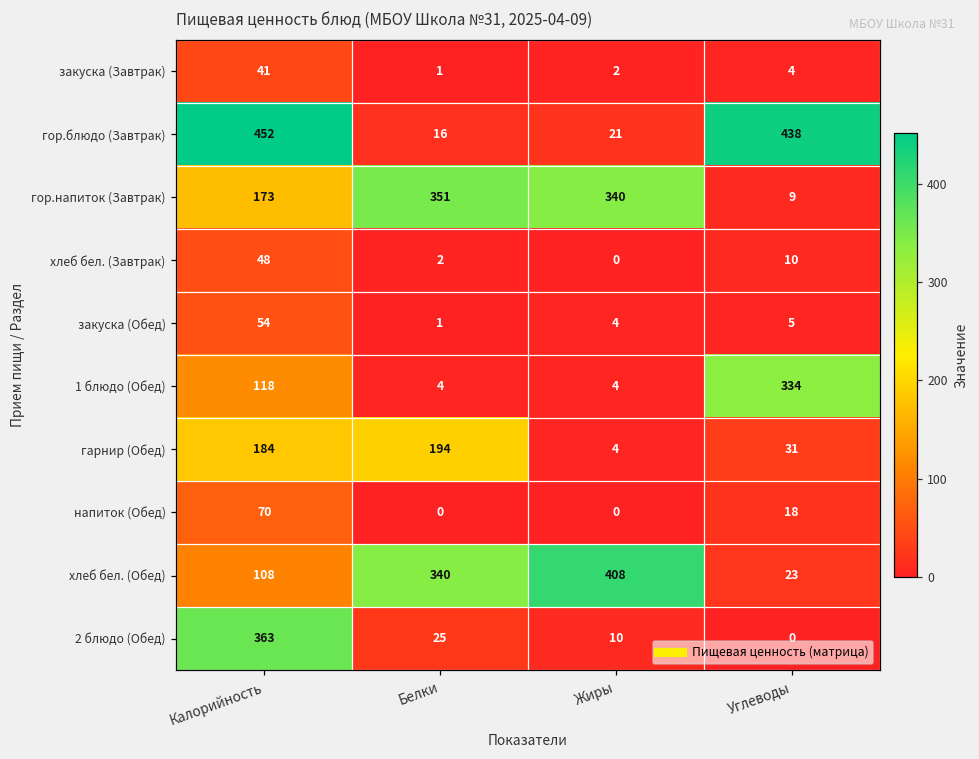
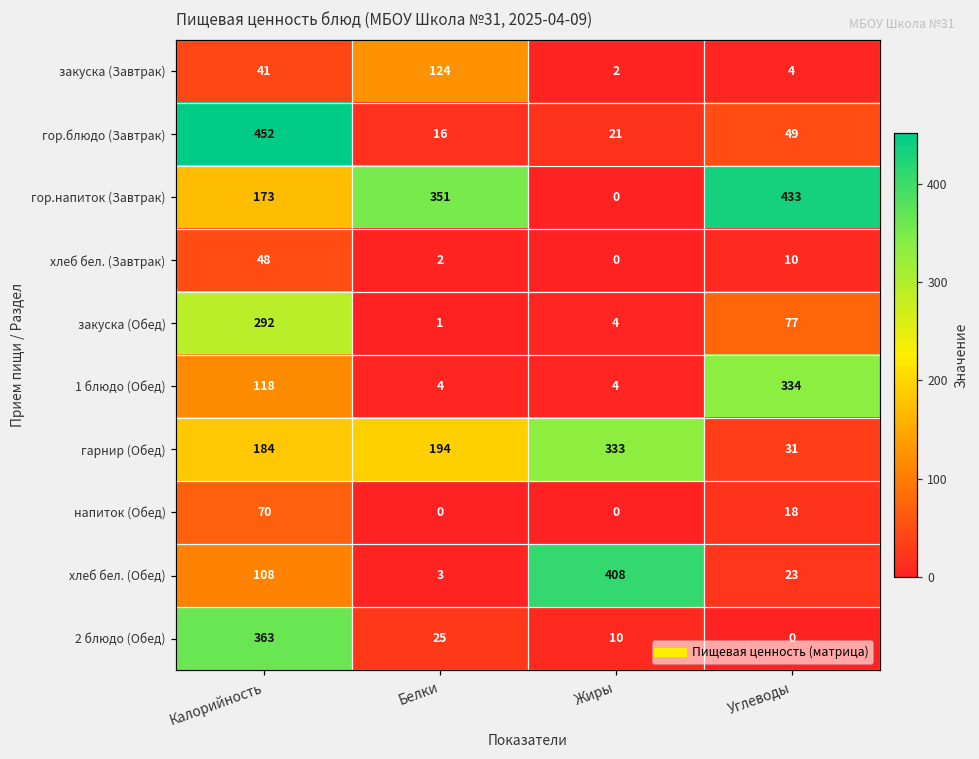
закуска (Завтрак), Белки: 1 -> 124
гор.блюдо (Завтрак), Углеводы: 438 -> 49
гор.напиток (Завтрак), Жиры: 340 -> 0
гор.напиток (Завтрак), Углеводы: 9 -> 433
закуска (Обед), Калорийность: 54 -> 292
закуска (Обед), Углеводы: 5 -> 77
гарнир (Обед), Жиры: 4 -> 333
хлеб бел. (Обед), Белки: 340 -> 3
